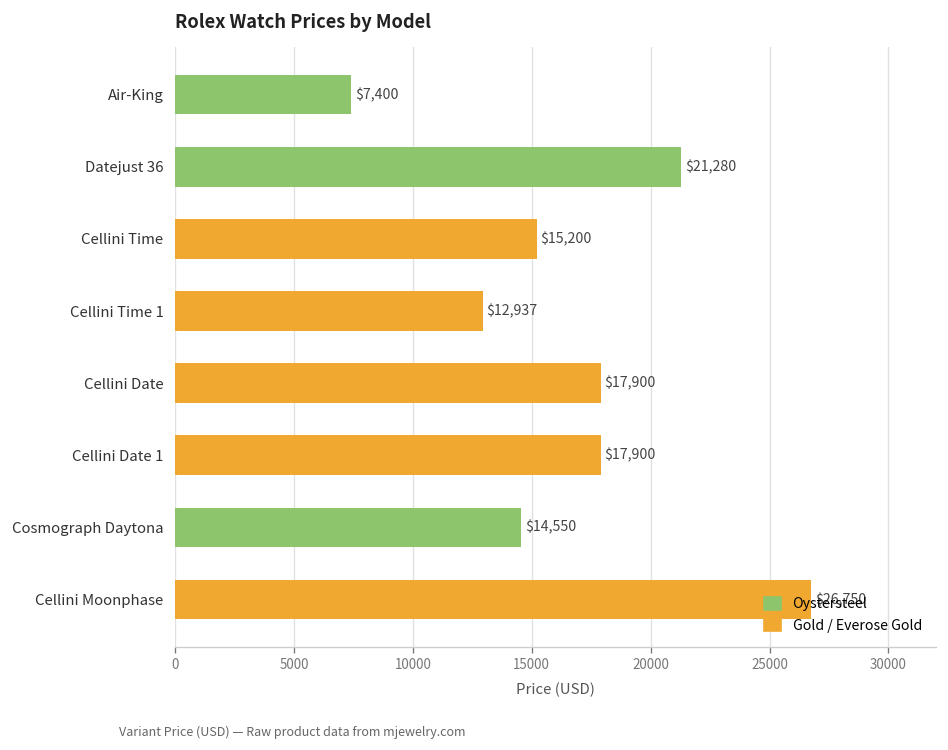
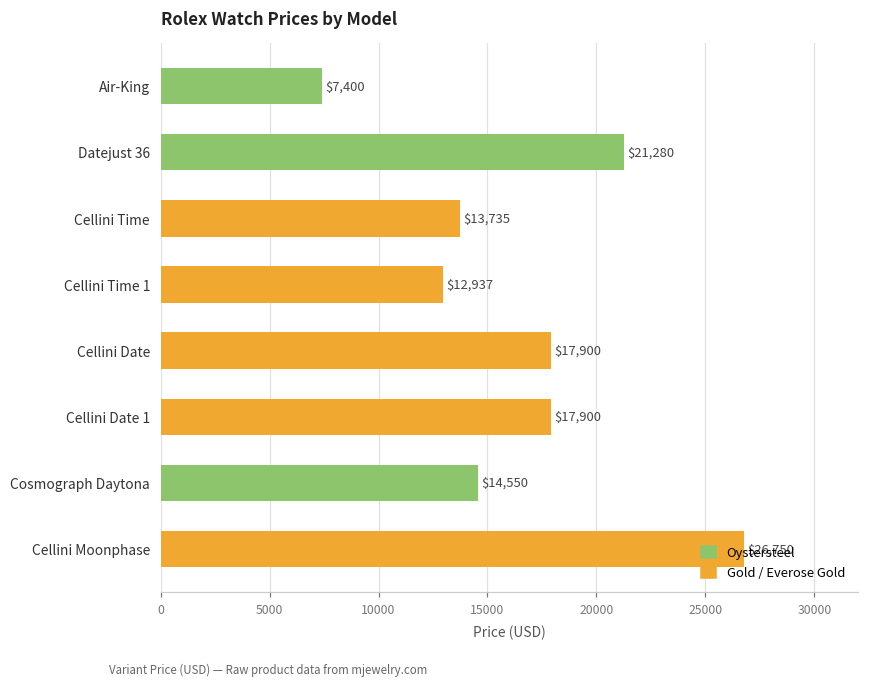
Cellini Time: $15,200 -> $13,735
